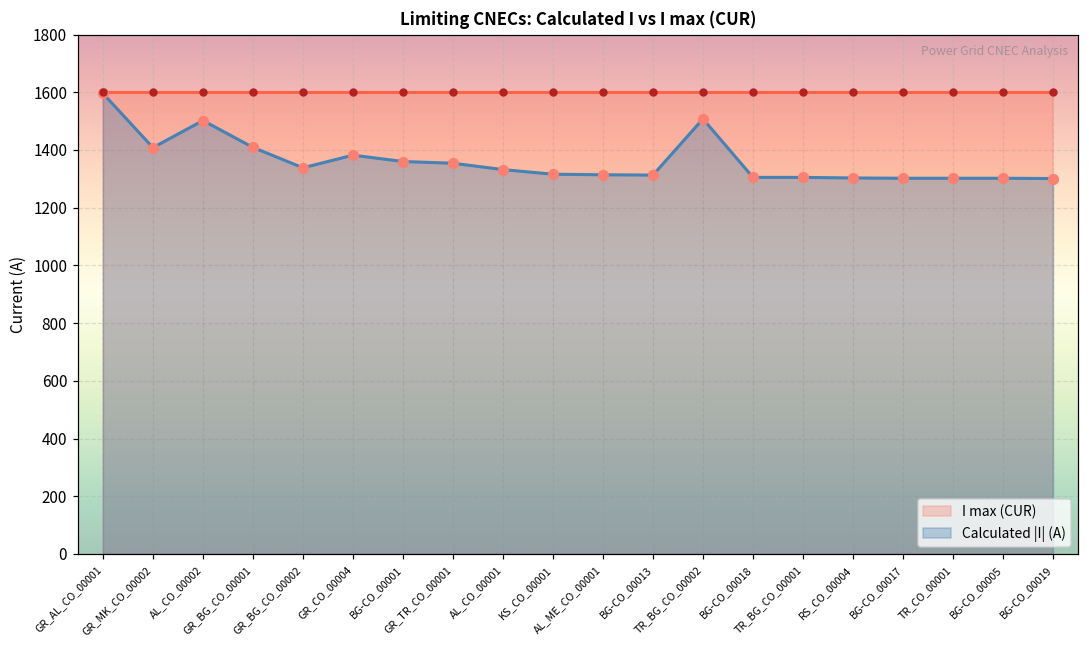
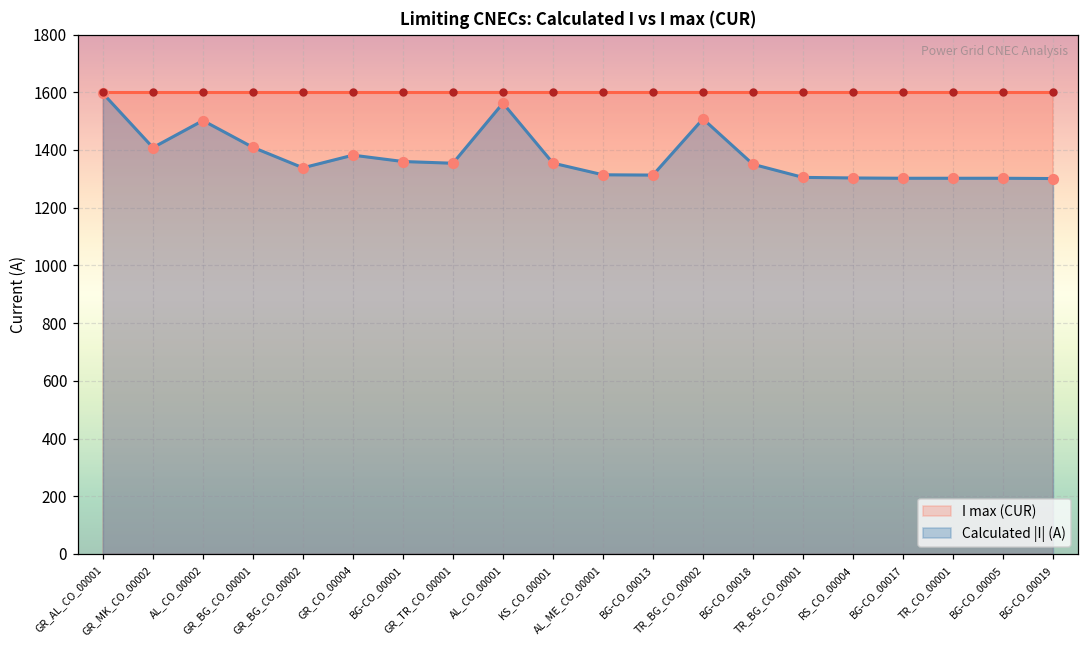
Calculated |I| (A), AL_CO_00001: 1330 -> 1560
Calculated |I| (A), KS_CO_00001: 1320 -> 1350
Calculated |I| (A), BG-CO_00018: 1310 -> 1350
